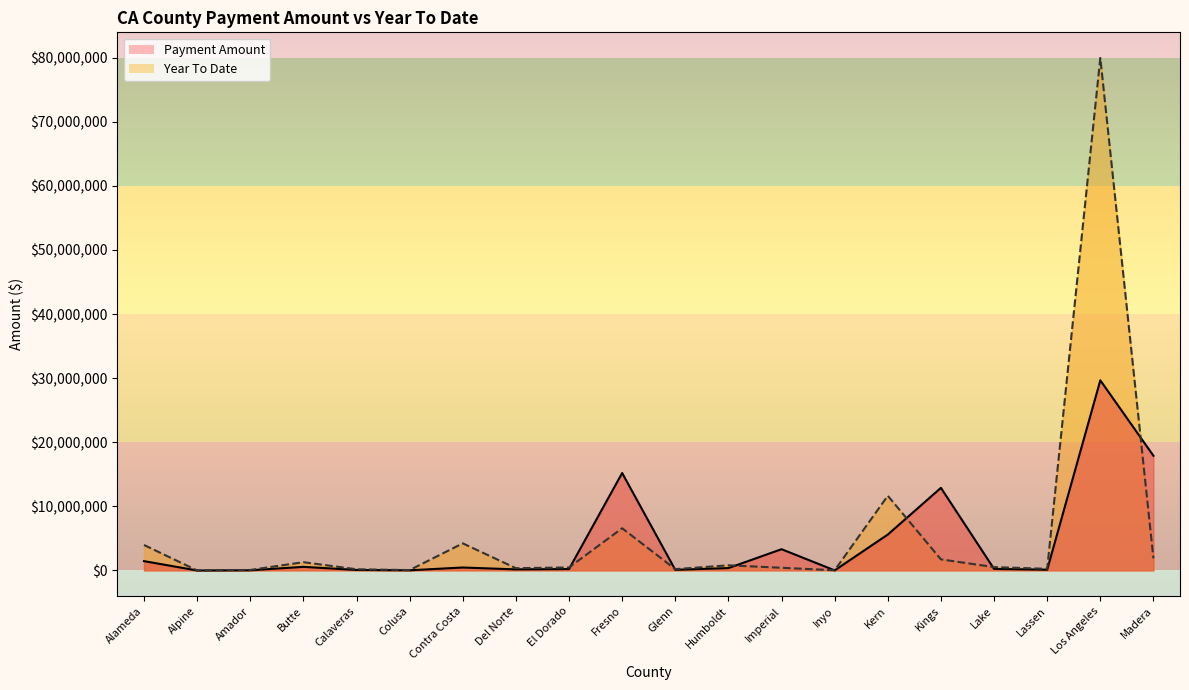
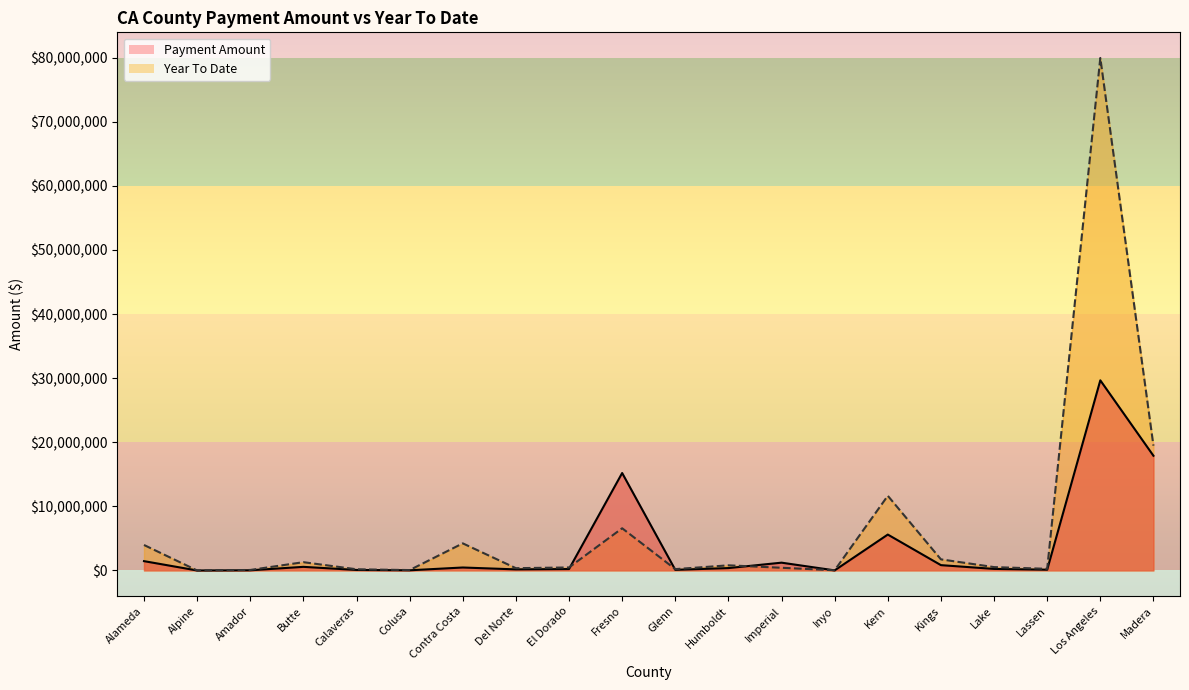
Payment Amount, Imperial: $3,000,000 -> $1,000,000
Payment Amount, Kings: $13,000,000 -> $1,000,000
Year To Date, Madera: $2,000,000 -> $19,000,000
